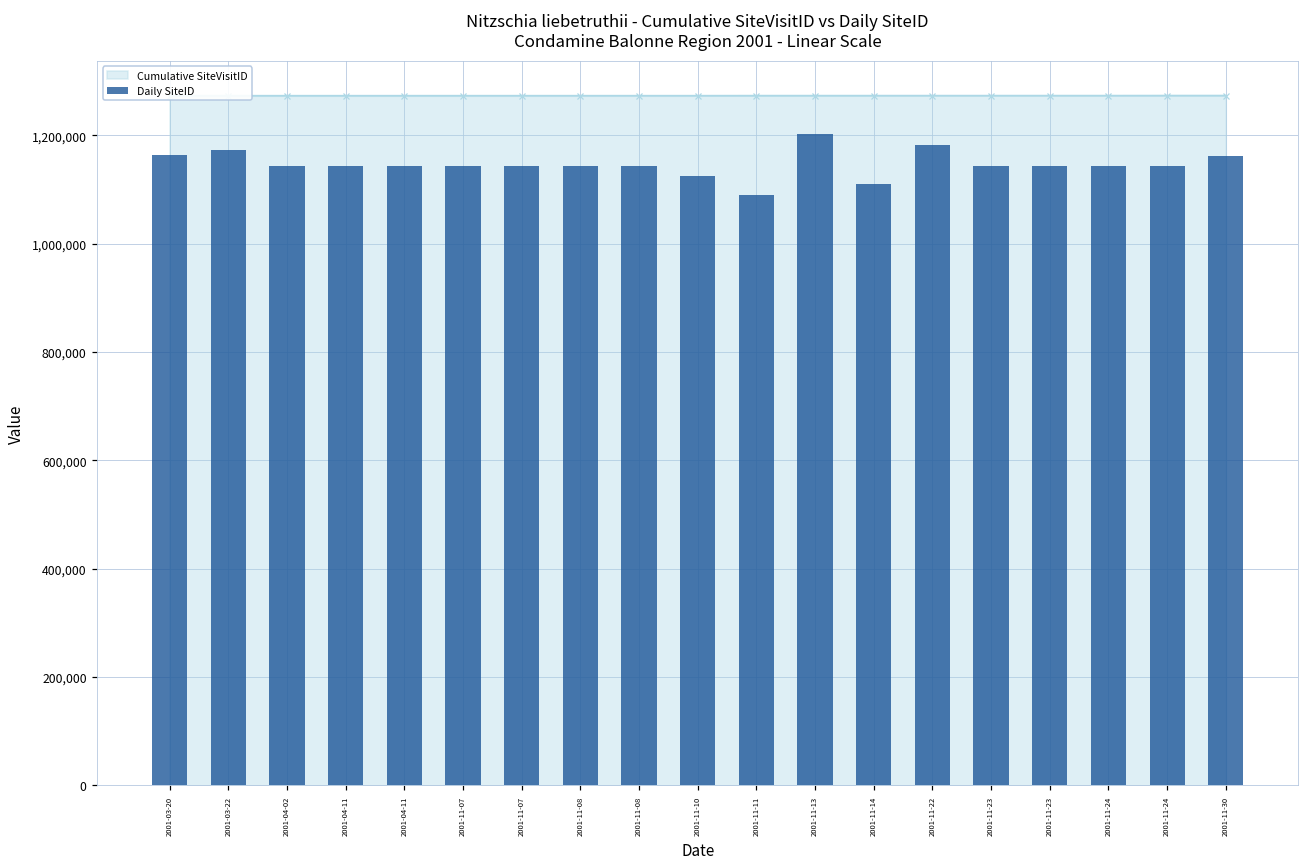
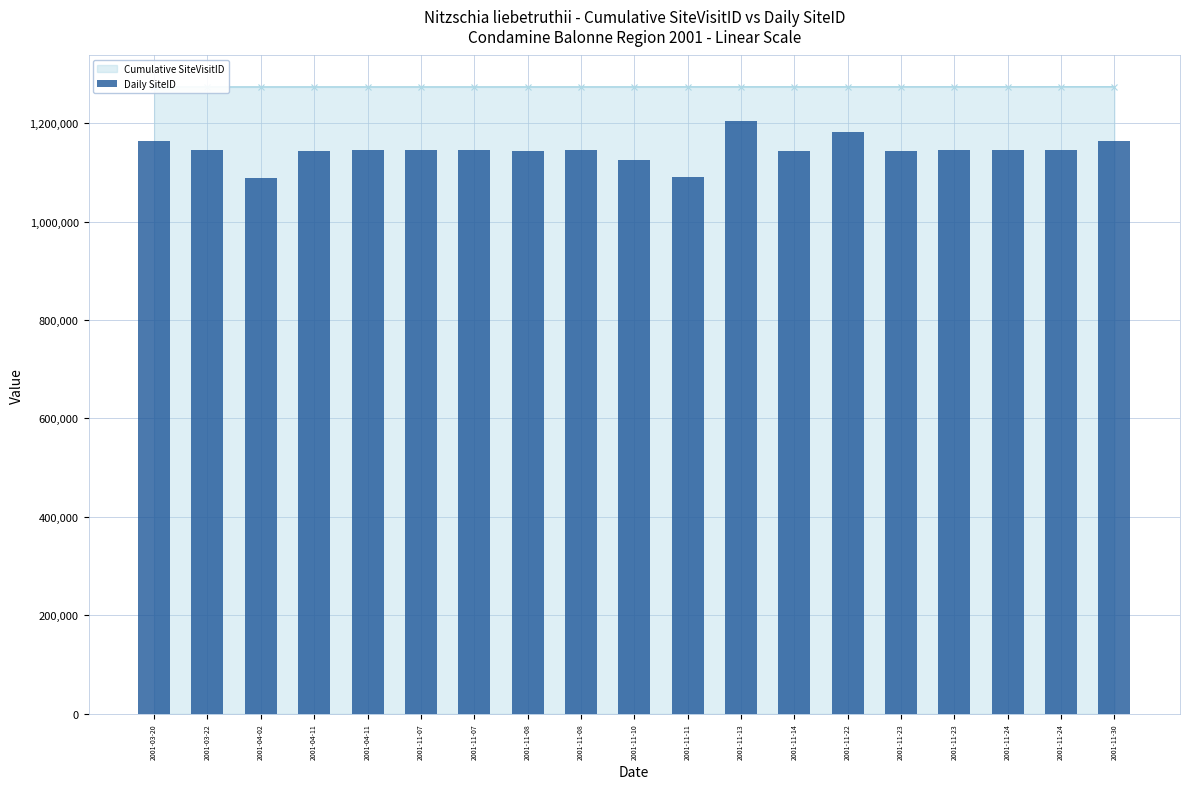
Daily SiteID, 2001-03-22: 1,170,000 -> 1,140,000
Daily SiteID, 2001-04-02: 1,140,000 -> 1,090,000
Daily SiteID, 2001-11-14: 1,110,000 -> 1,140,000
